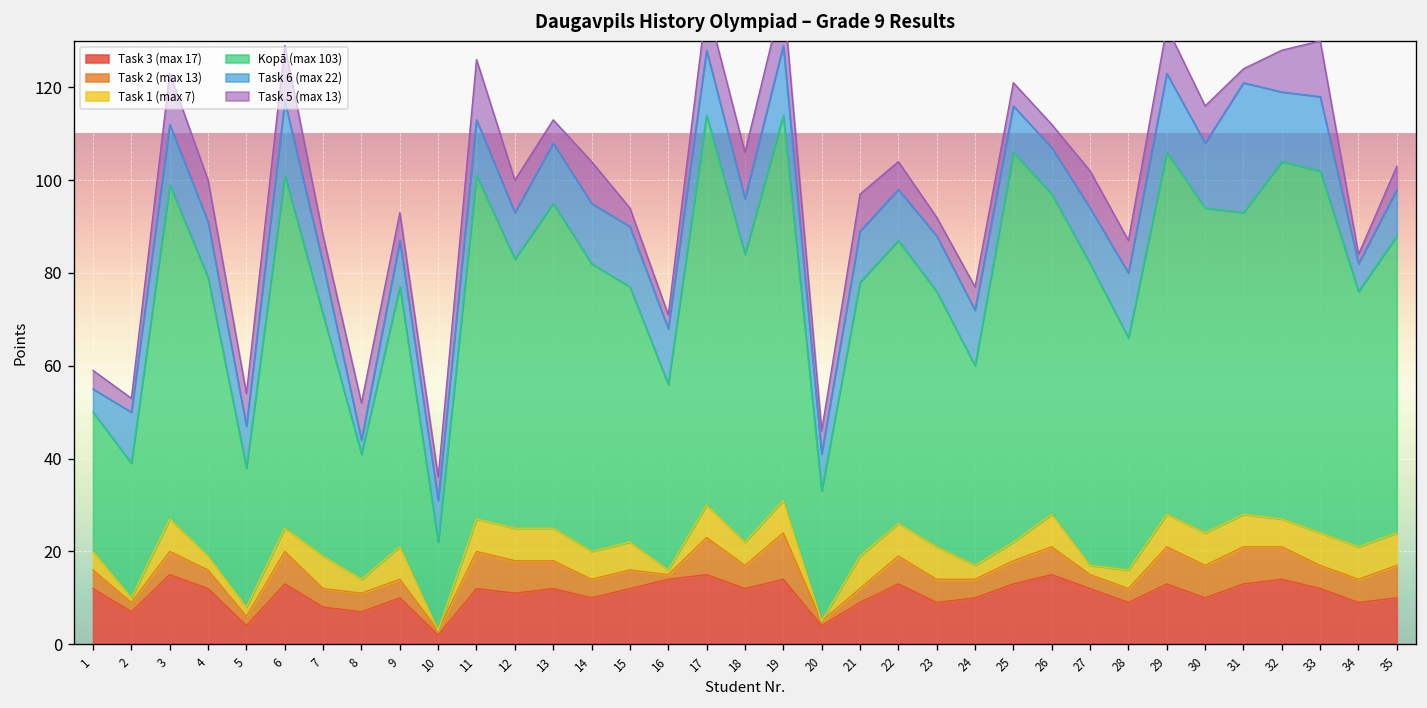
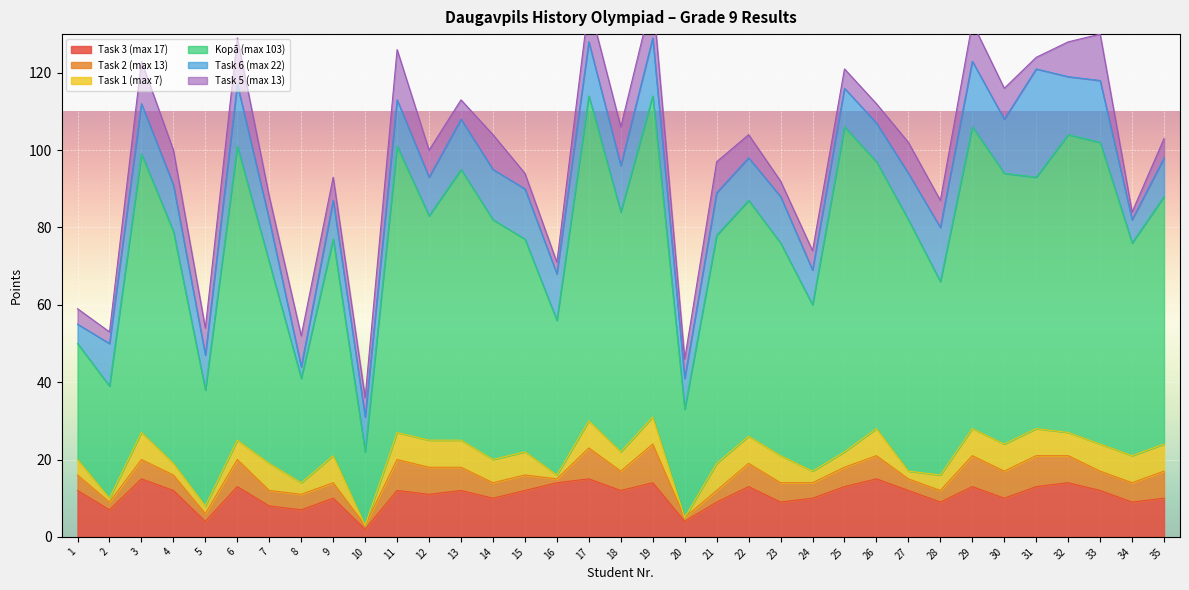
Task 6 (max 22), 24: 12 -> 9
